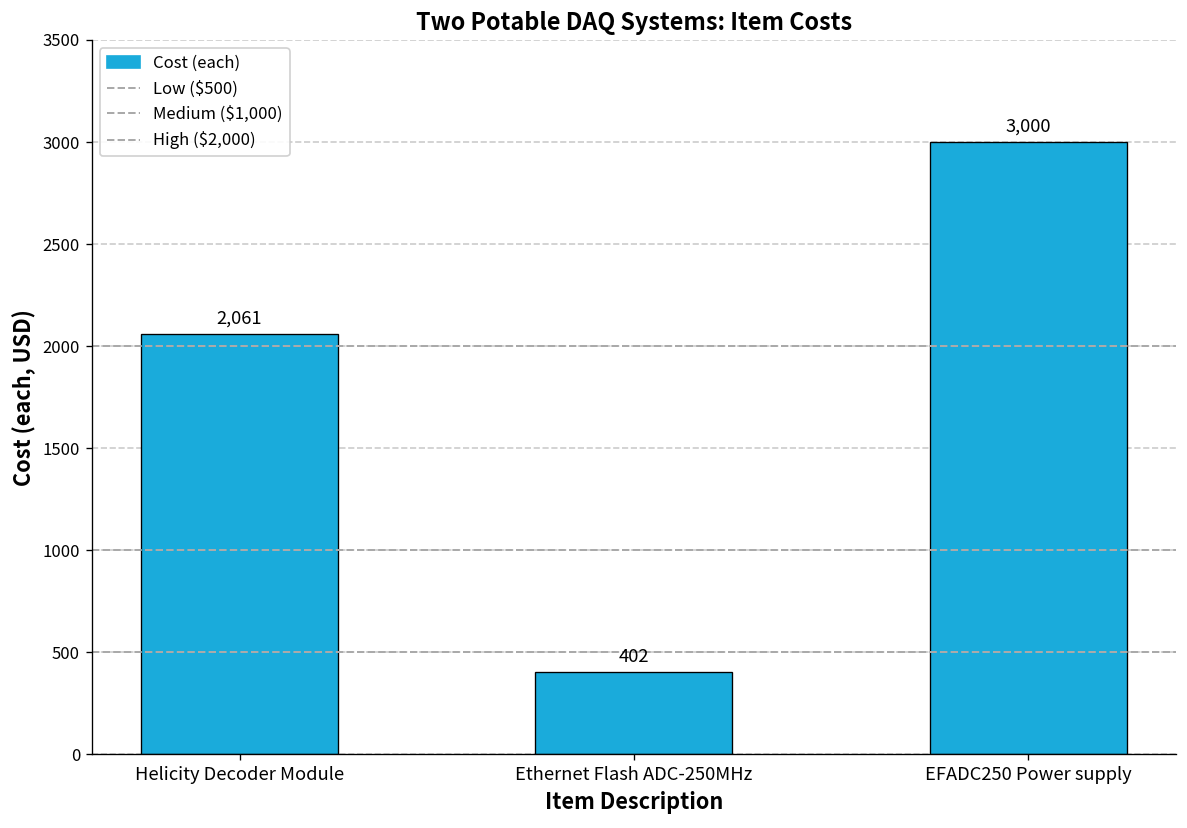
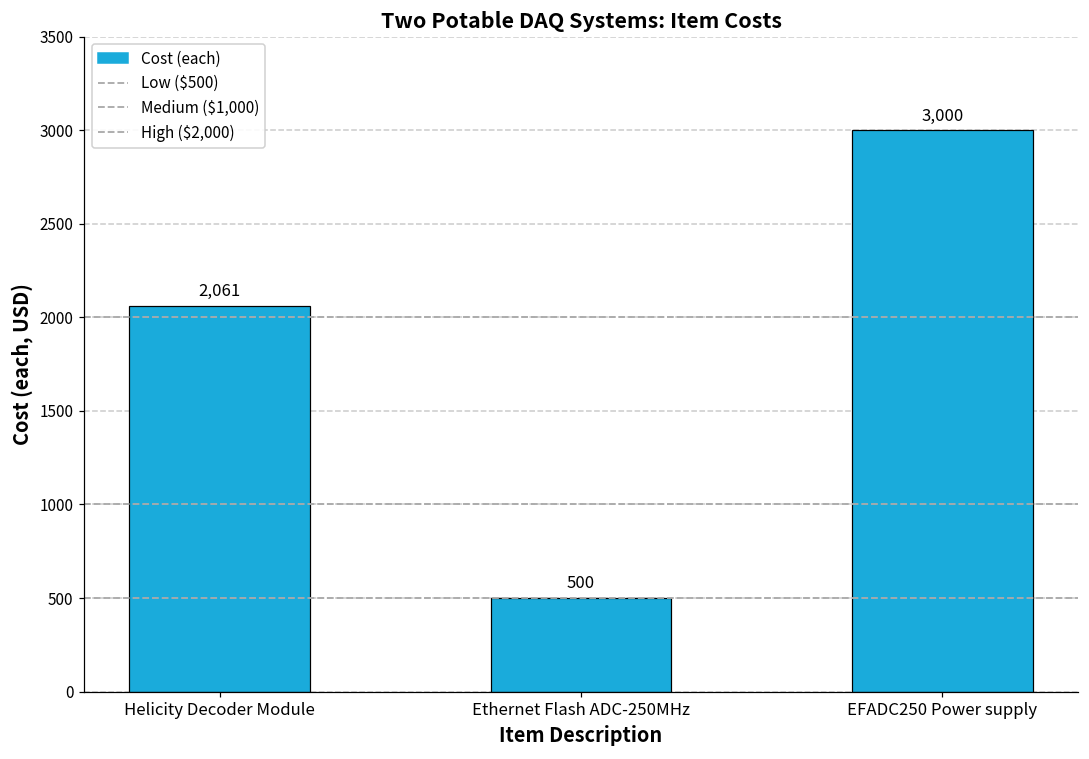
Ethernet Flash ADC-250MHz: 402 -> 500
